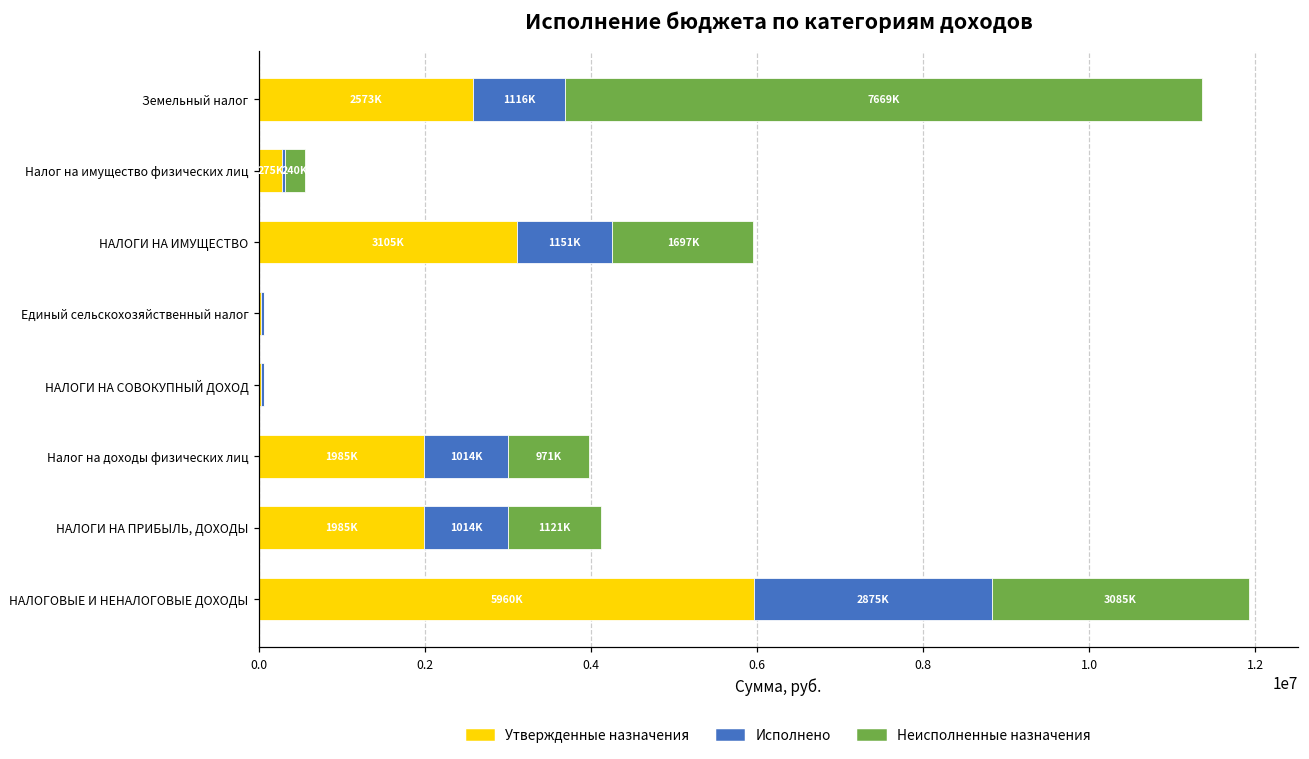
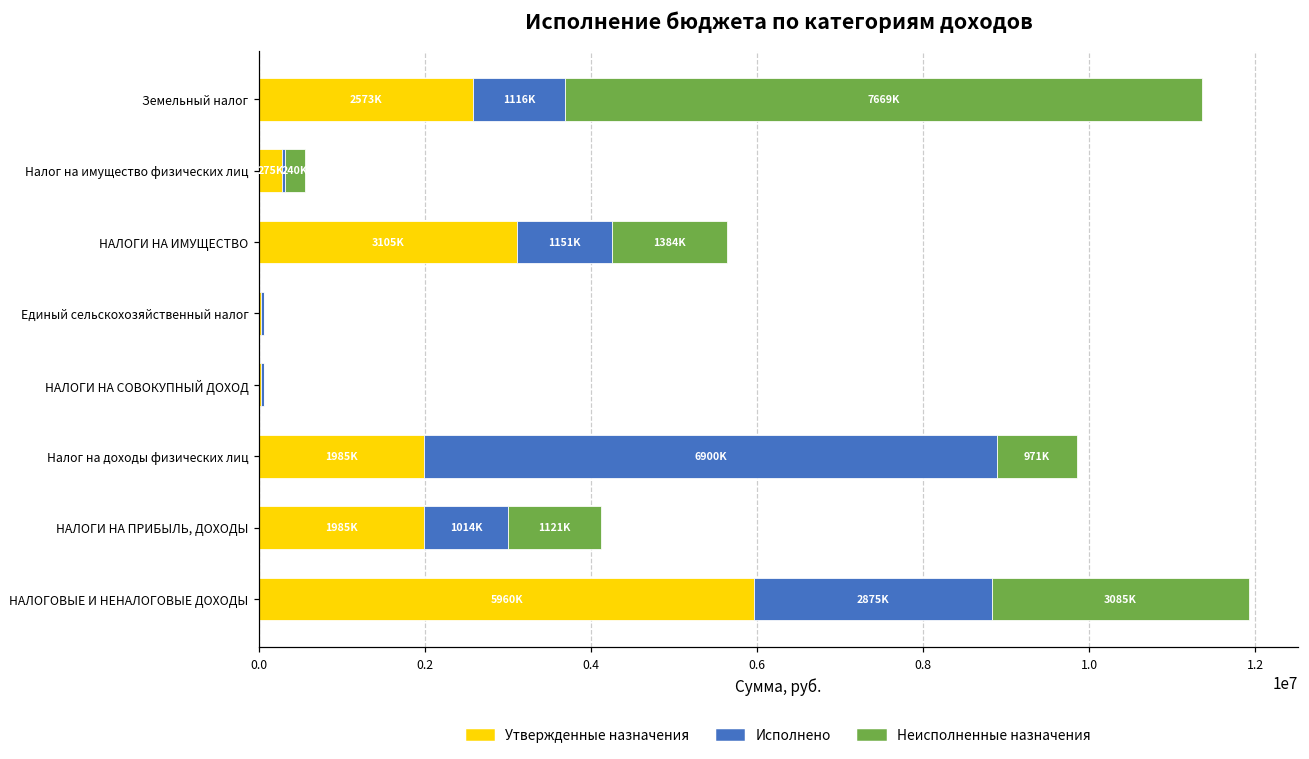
Неисполненные назначения, НАЛОГИ НА ИМУЩЕСТВО: 1697K -> 1384K
Исполнено, Налог на доходы физических лиц: 1014K -> 6900K
